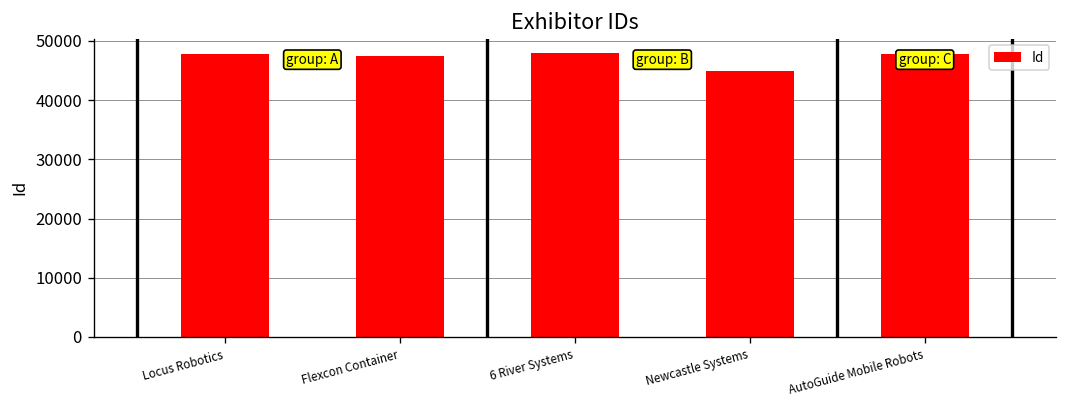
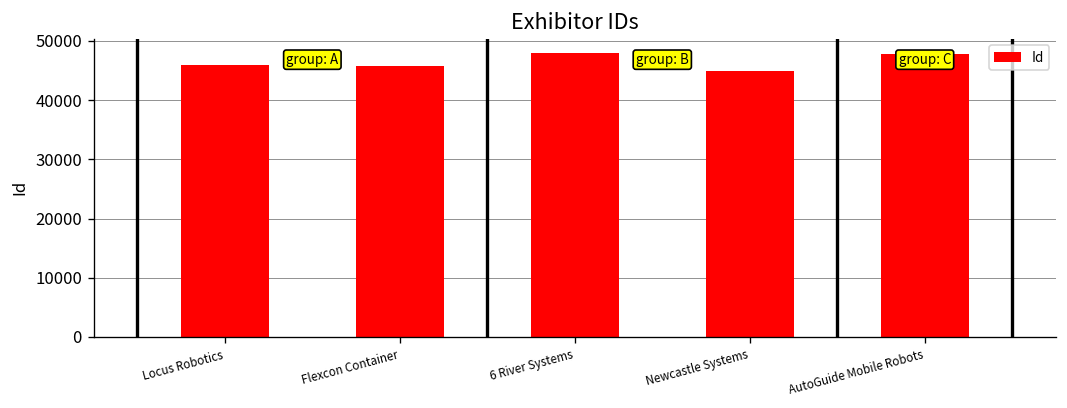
Locus Robotics: 48000 -> 46000
Flexcon Container: 47000 -> 46000
